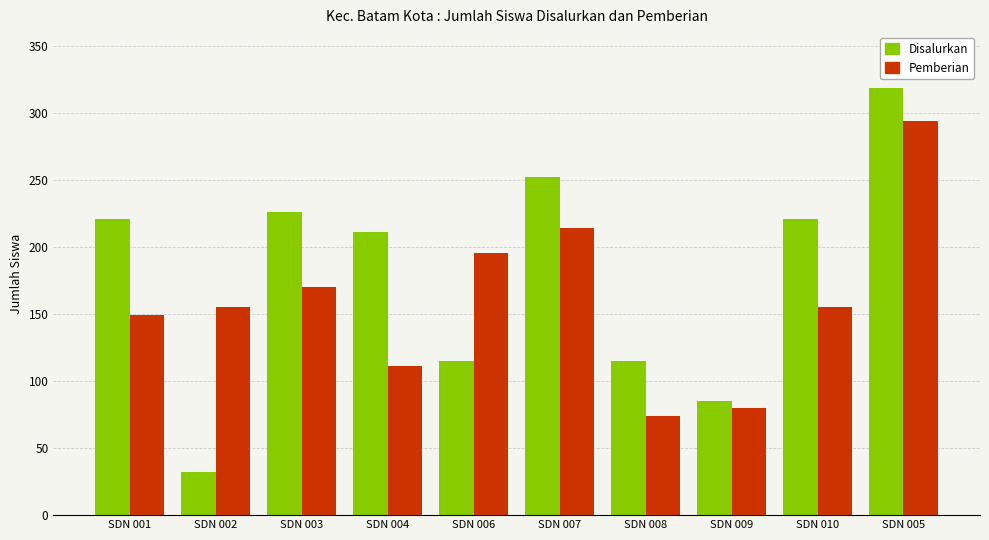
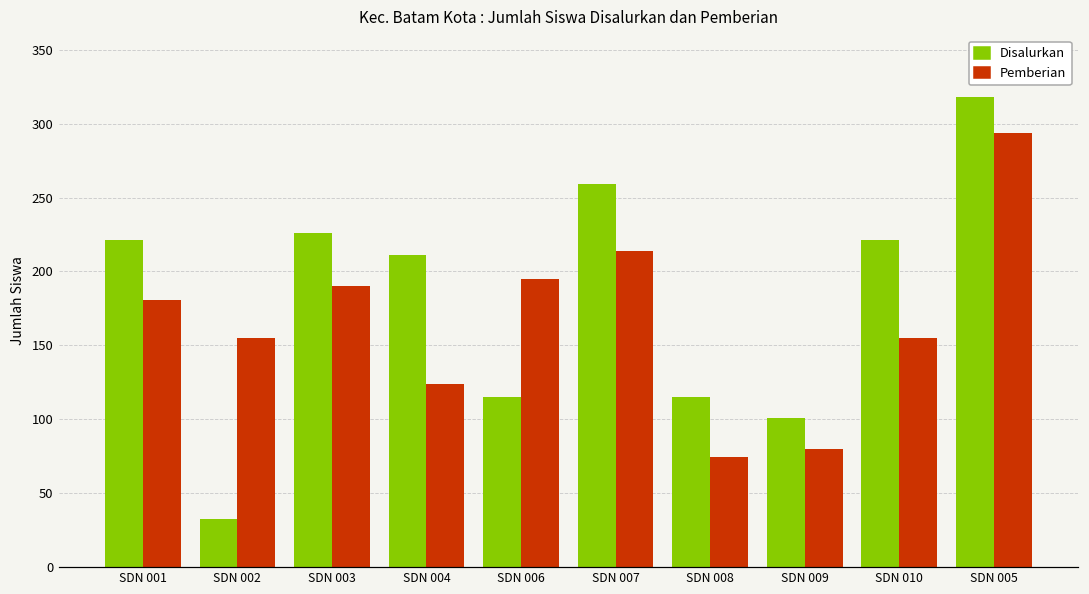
Pemberian, SDN 001: 149 -> 181
Pemberian, SDN 003: 170 -> 190
Pemberian, SDN 004: 111 -> 124
Disalurkan, SDN 007: 252 -> 259
Disalurkan, SDN 009: 85 -> 101
